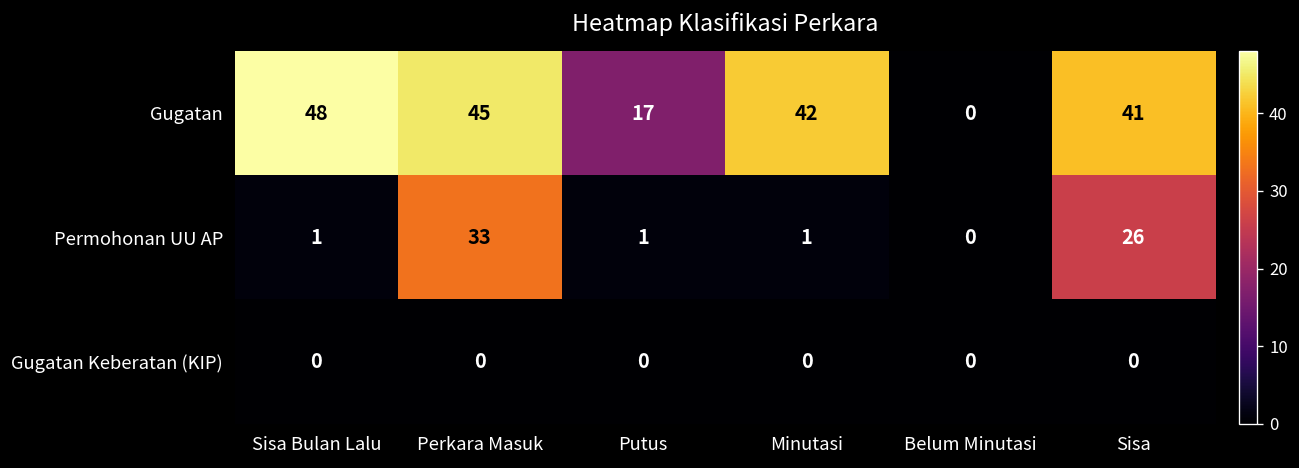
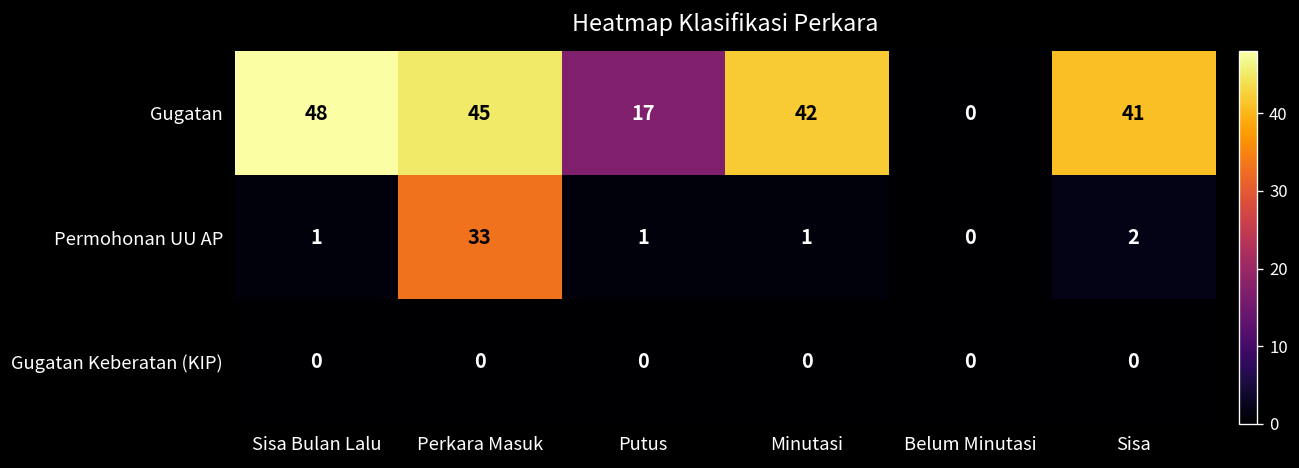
Permohonan UU AP, Sisa: 26 -> 2
